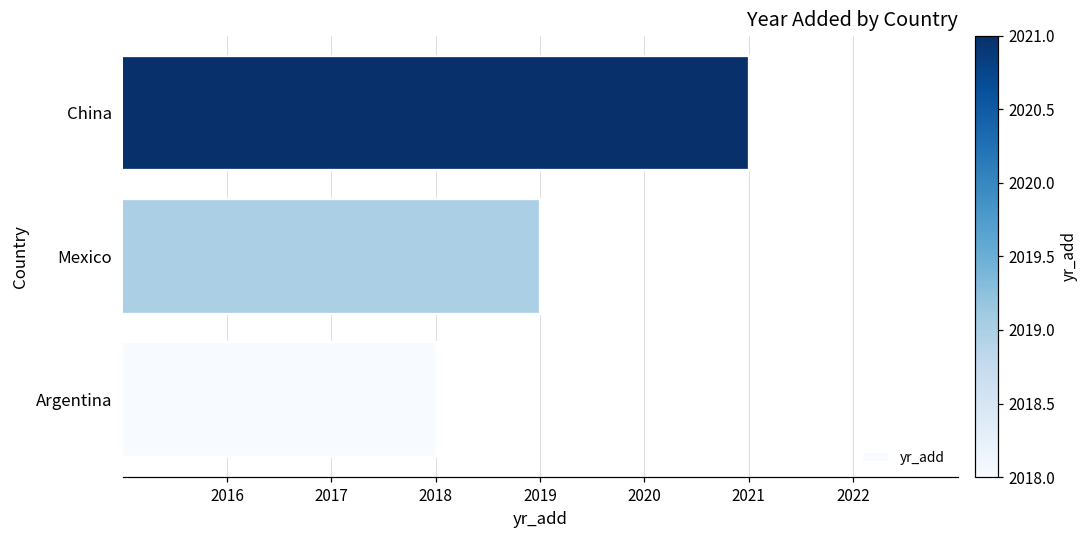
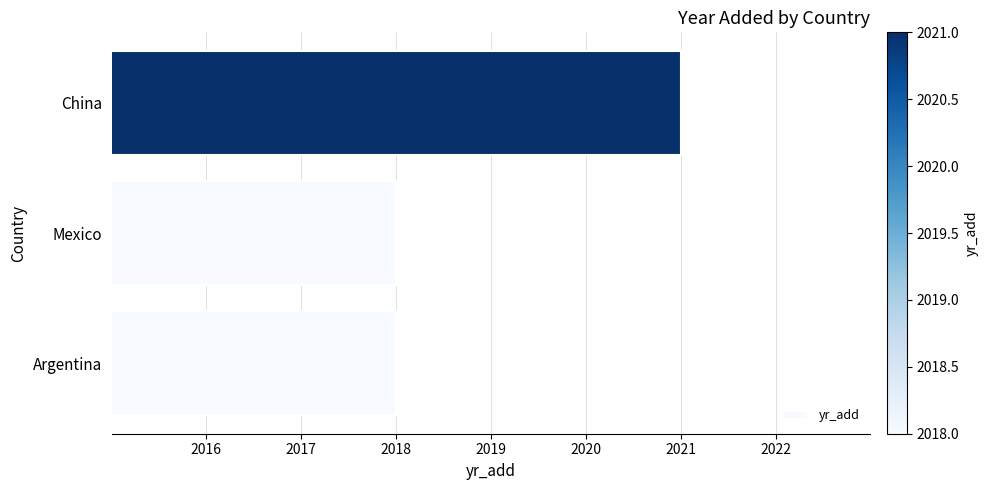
Mexico: 2019 -> 2018
